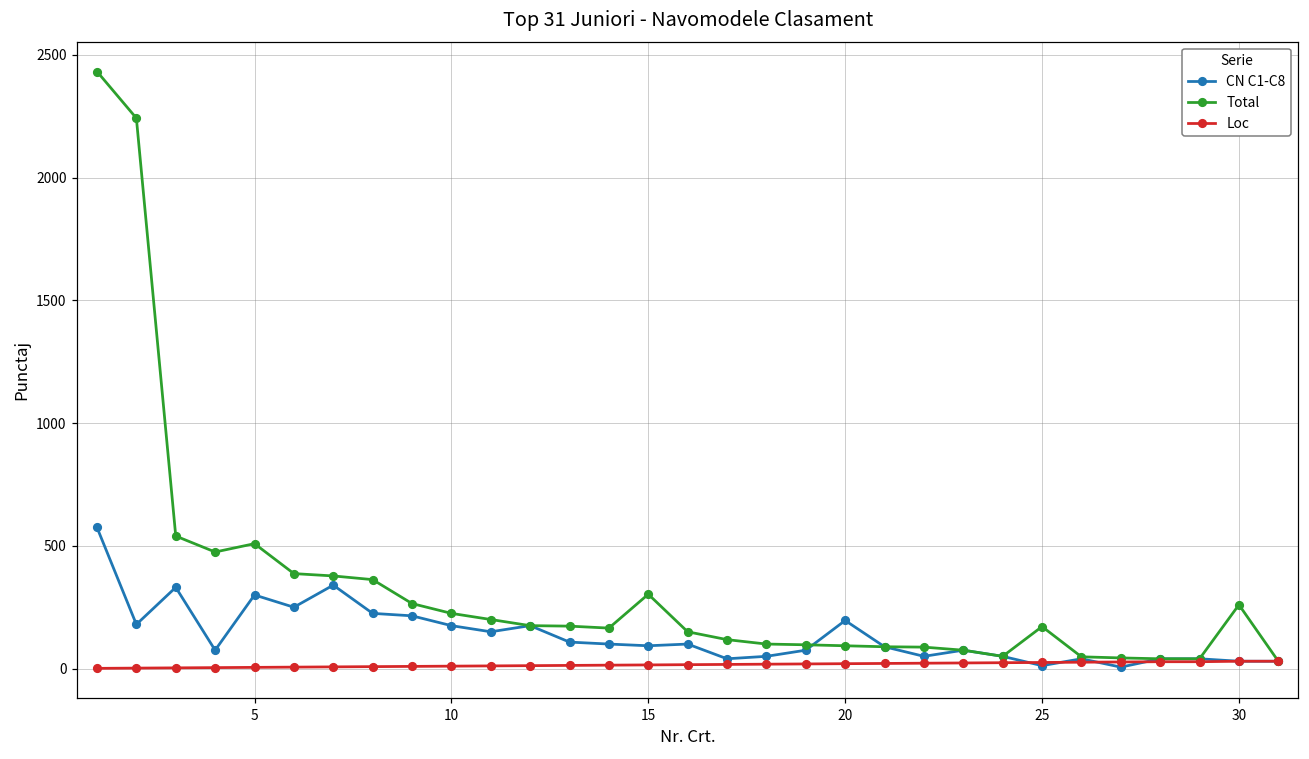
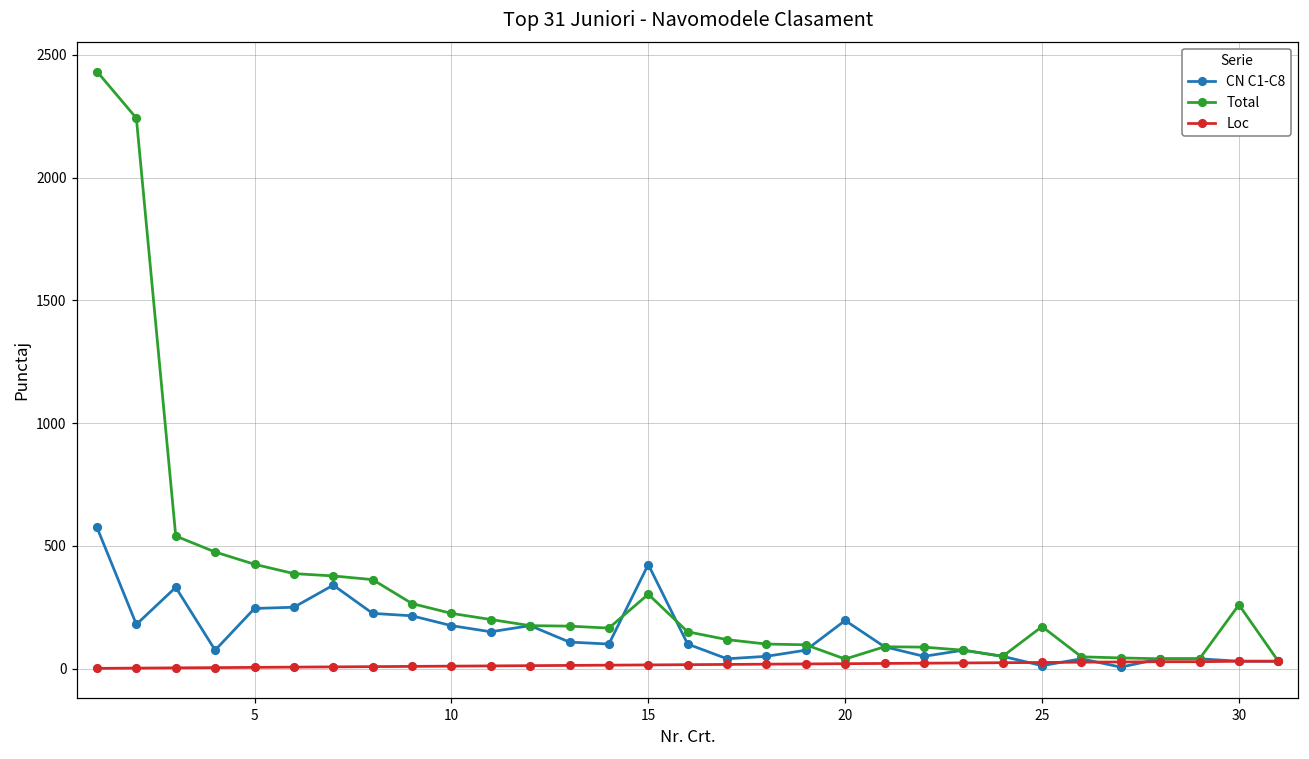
CN C1-C8, 5: 300 -> 250
Total, 5: 510 -> 430
CN C1-C8, 15: 90 -> 420
Total, 20: 90 -> 40
